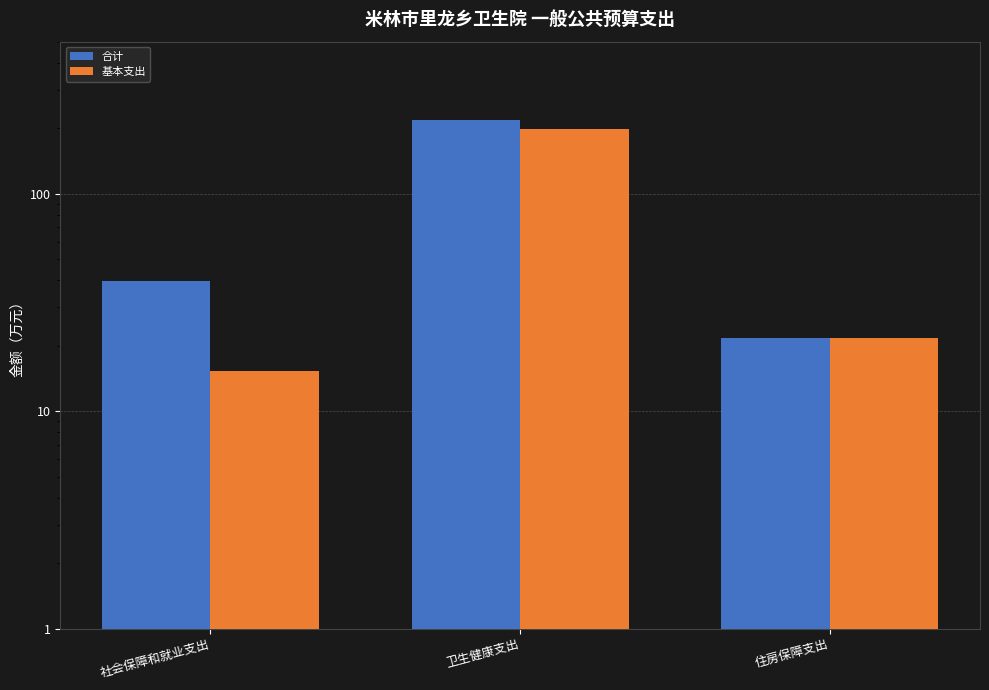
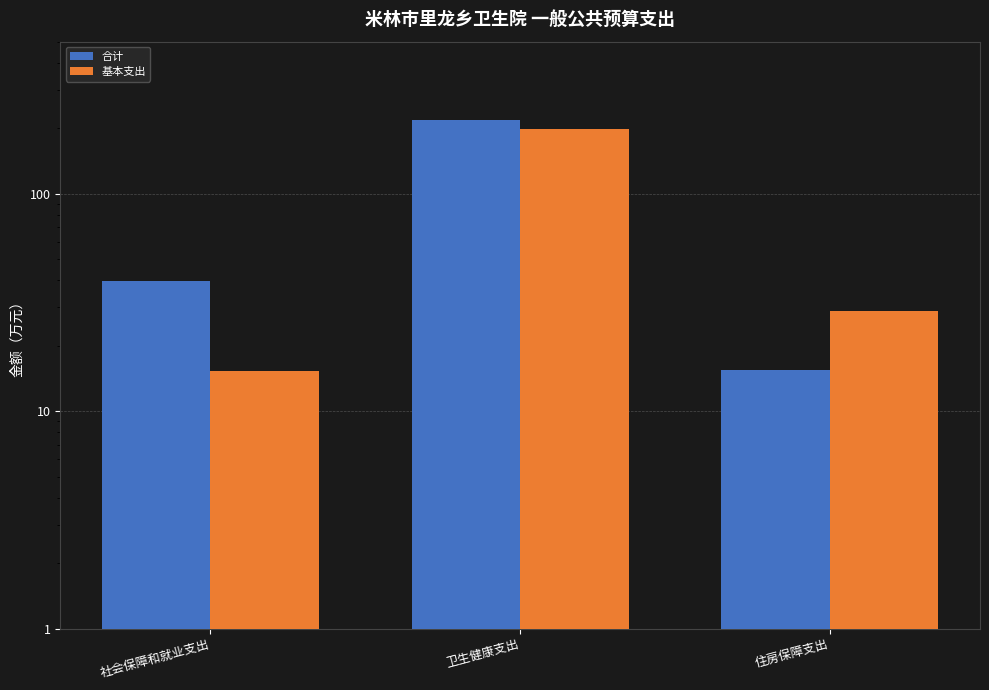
合计, 住房保障支出: 22 -> 15
基本支出, 住房保障支出: 22 -> 29
